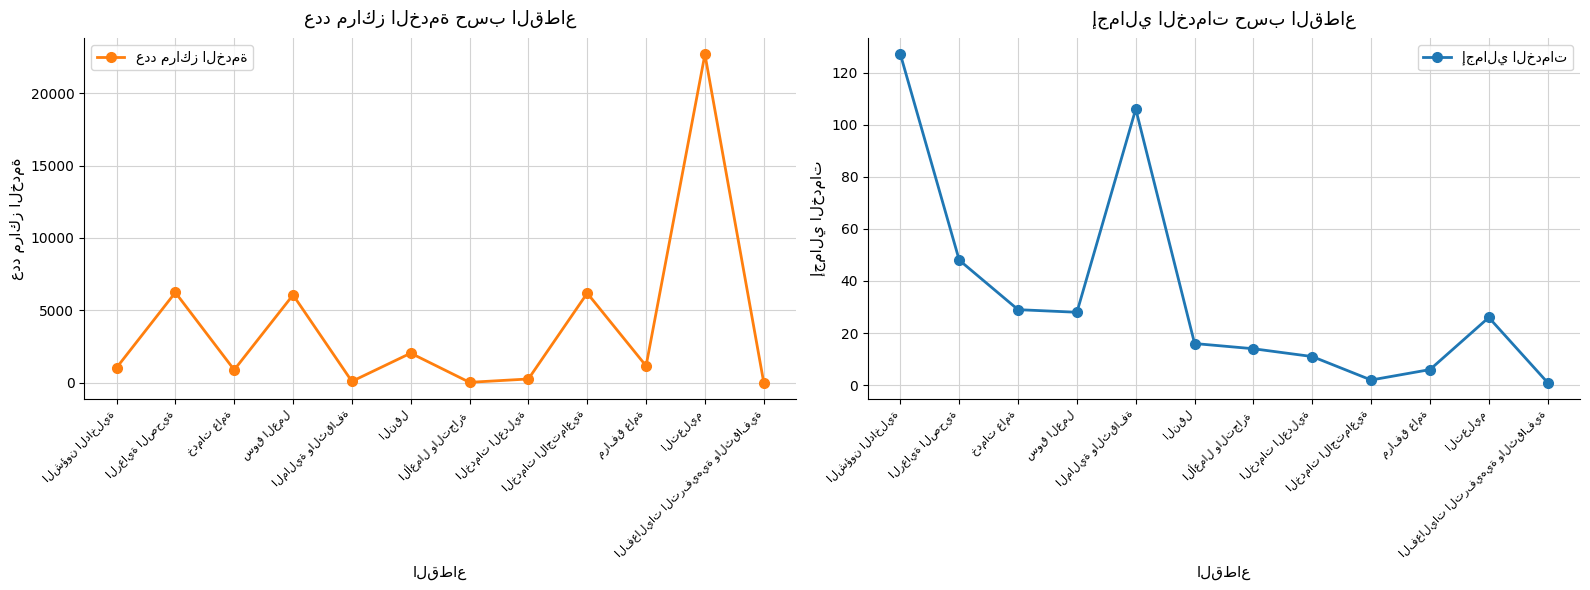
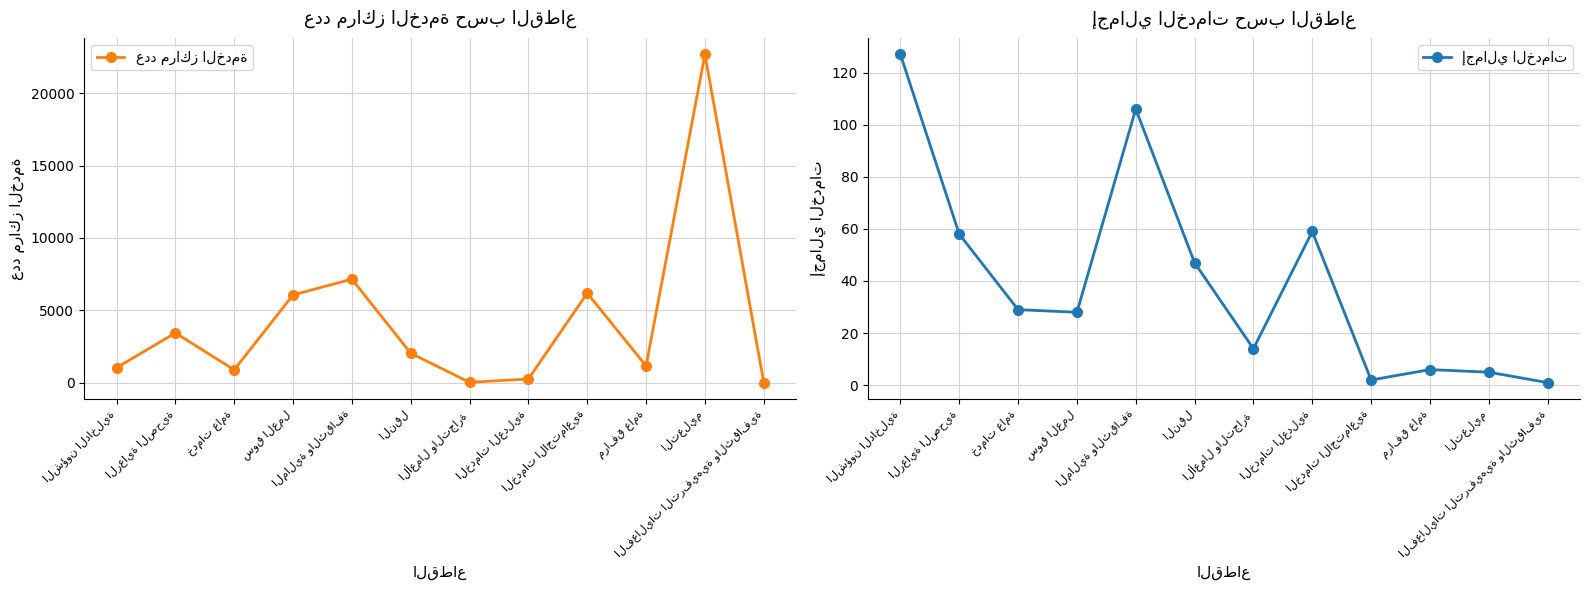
عدد مراكز الخدمة حسب القطاع, الرعاية الصحية: 6200 -> 3400
عدد مراكز الخدمة حسب القطاع, المالية والثقافة: 100 -> 7200
إجمالي الخدمات حسب القطاع, الرعاية الصحية: 48 -> 58
إجمالي الخدمات حسب القطاع, النقل: 16 -> 47
إجمالي الخدمات حسب القطاع, الخدمات العدلية: 11 -> 59
إجمالي الخدمات حسب القطاع, التعليم: 26 -> 5
